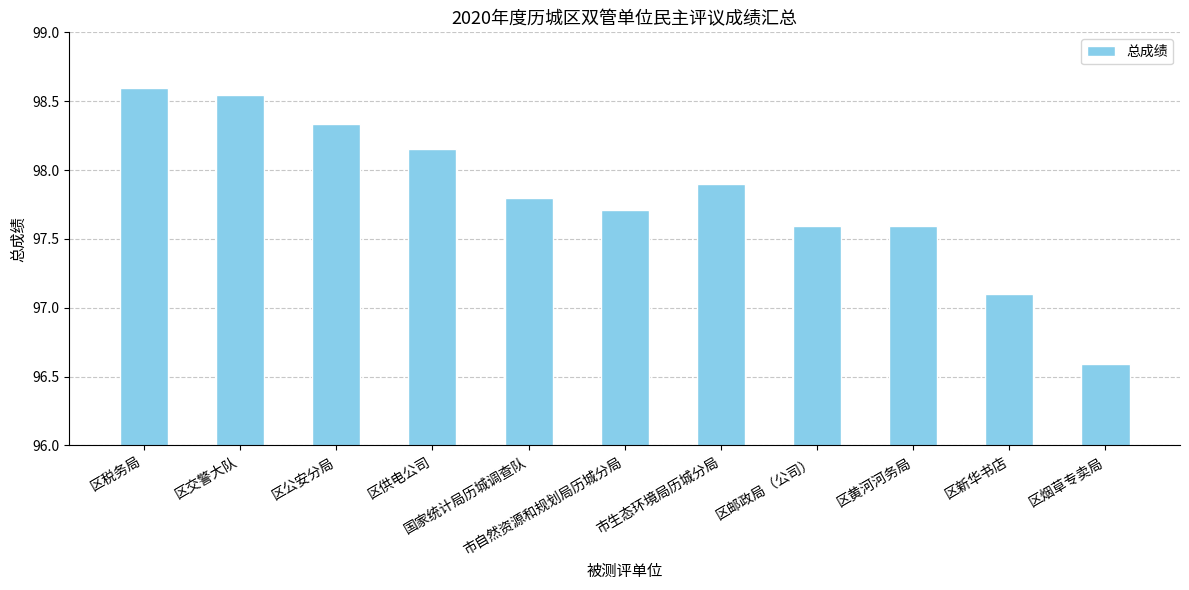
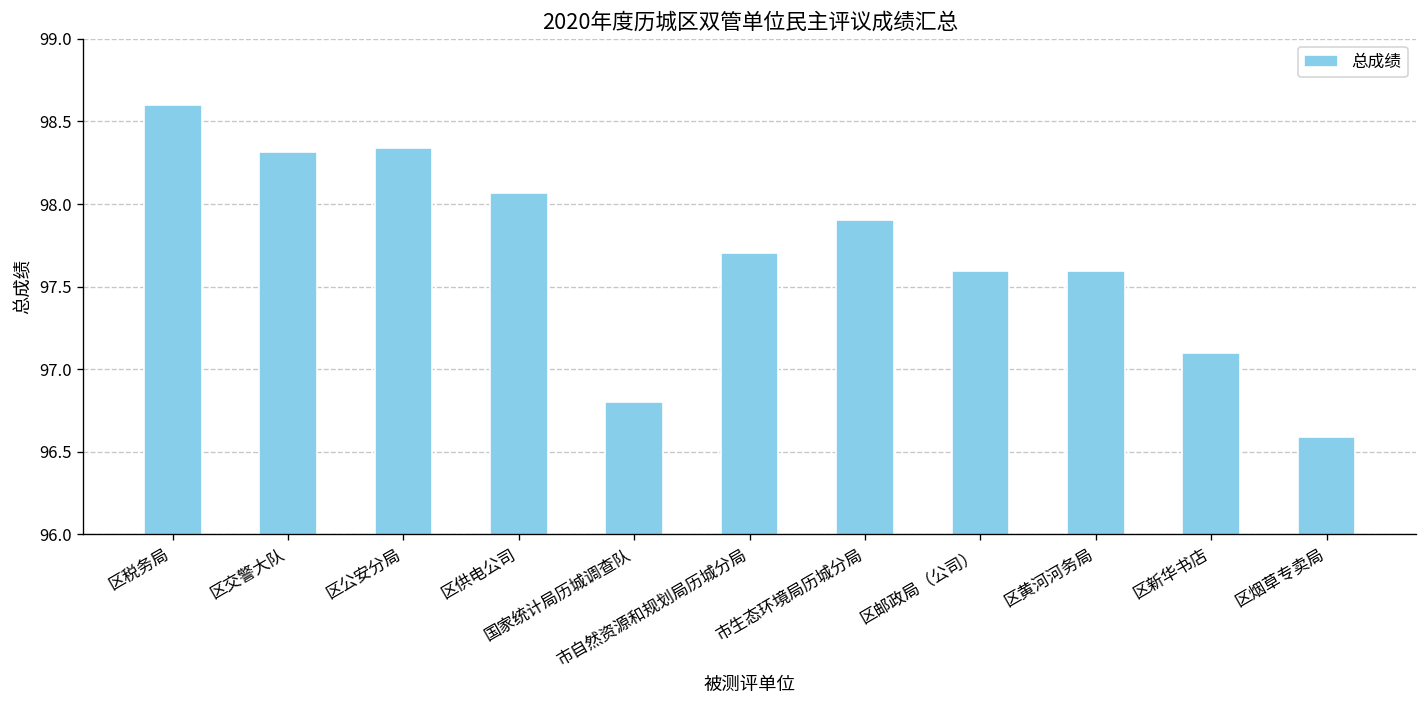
区交警大队: 98.54 -> 98.31
区供电公司: 98.16 -> 98.07
国家统计局历城调查队: 97.8 -> 96.8
